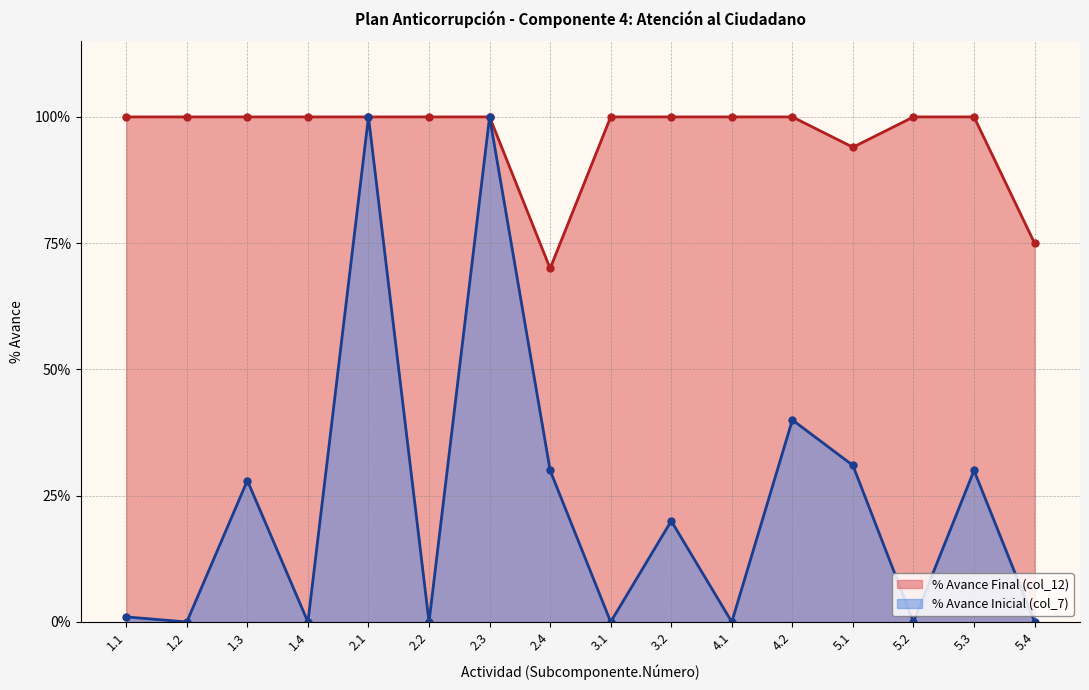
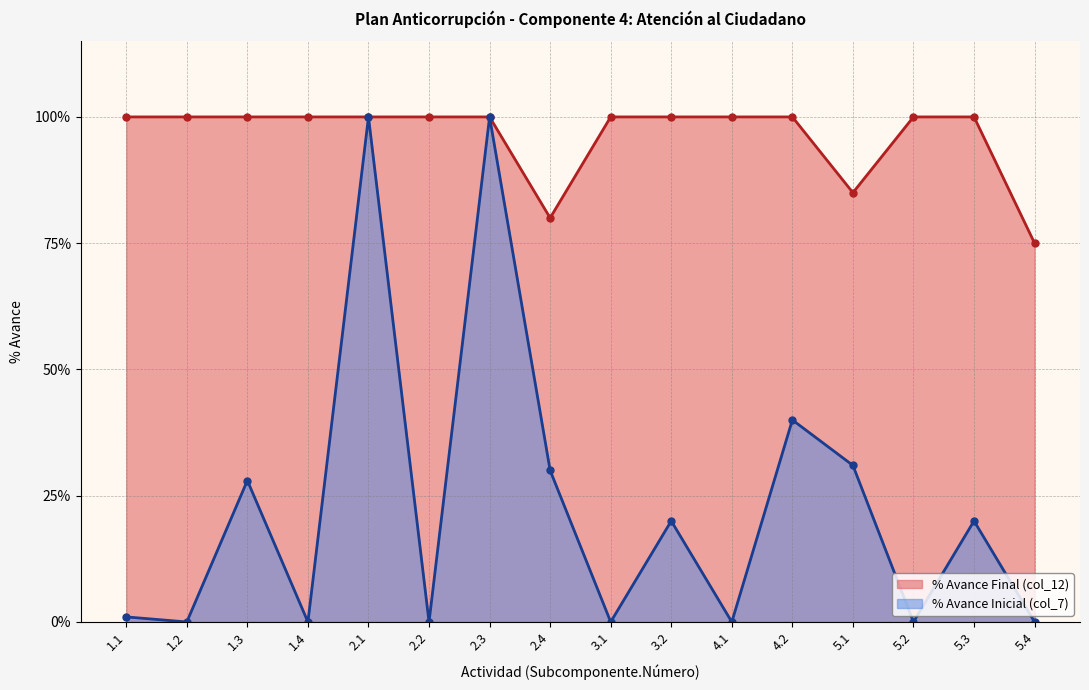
% Avance Final (col_12), 2.4: 70% -> 80%
% Avance Final (col_12), 5.1: 94% -> 85%
% Avance Inicial (col_7), 5.3: 30% -> 20%
